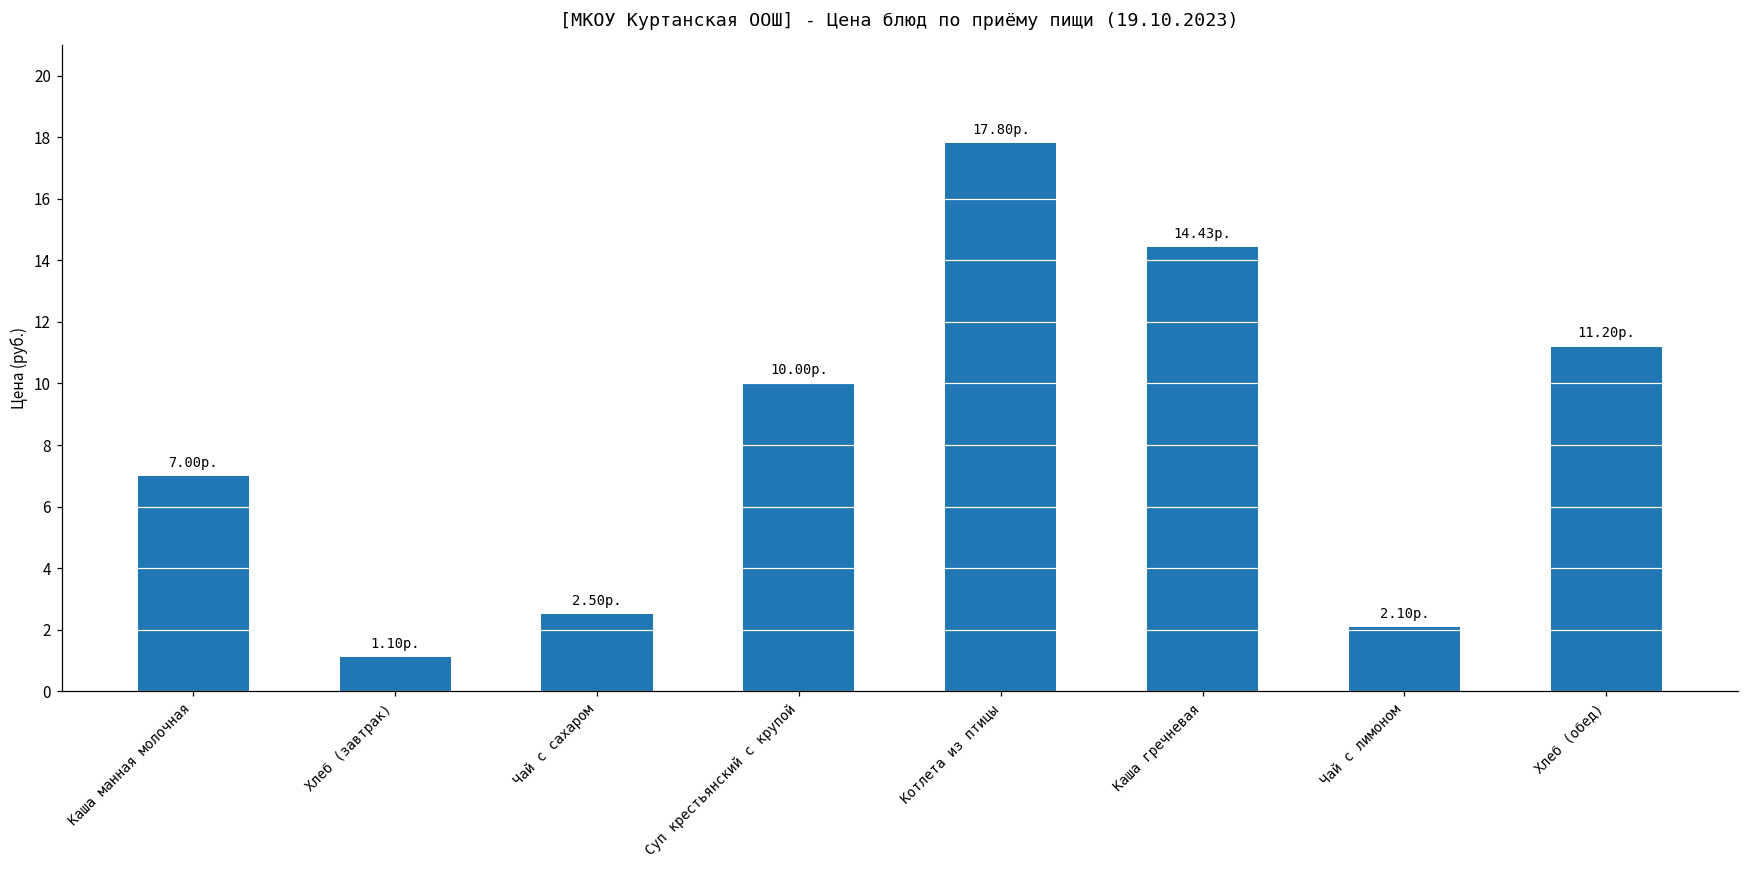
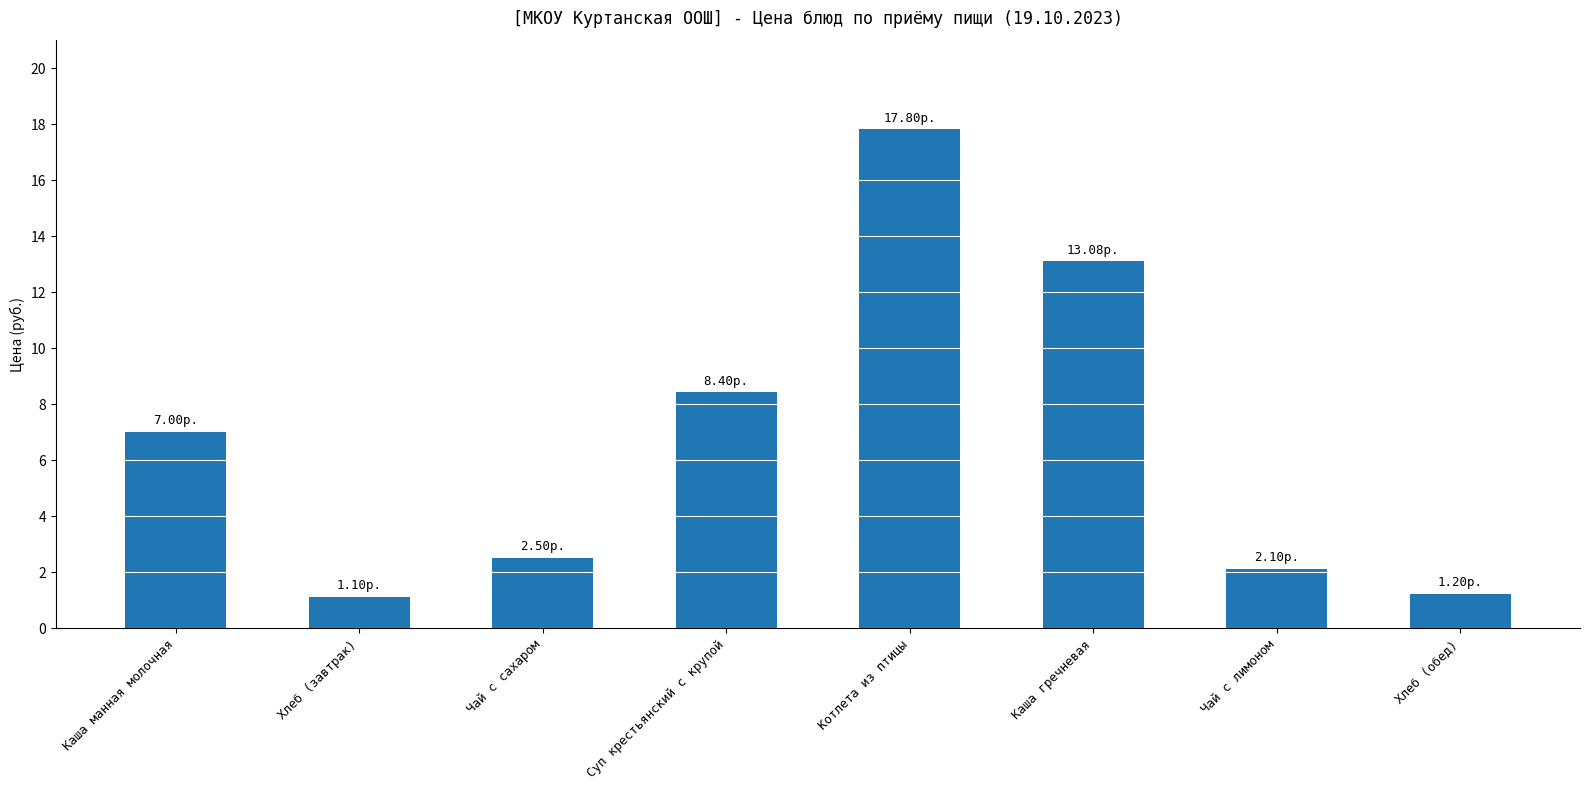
Суп крестьянский с крупой: 10.00р. -> 8.40р.
Каша гречневая: 14.43р. -> 13.08р.
Хлеб (обед): 11.20р. -> 1.20р.
